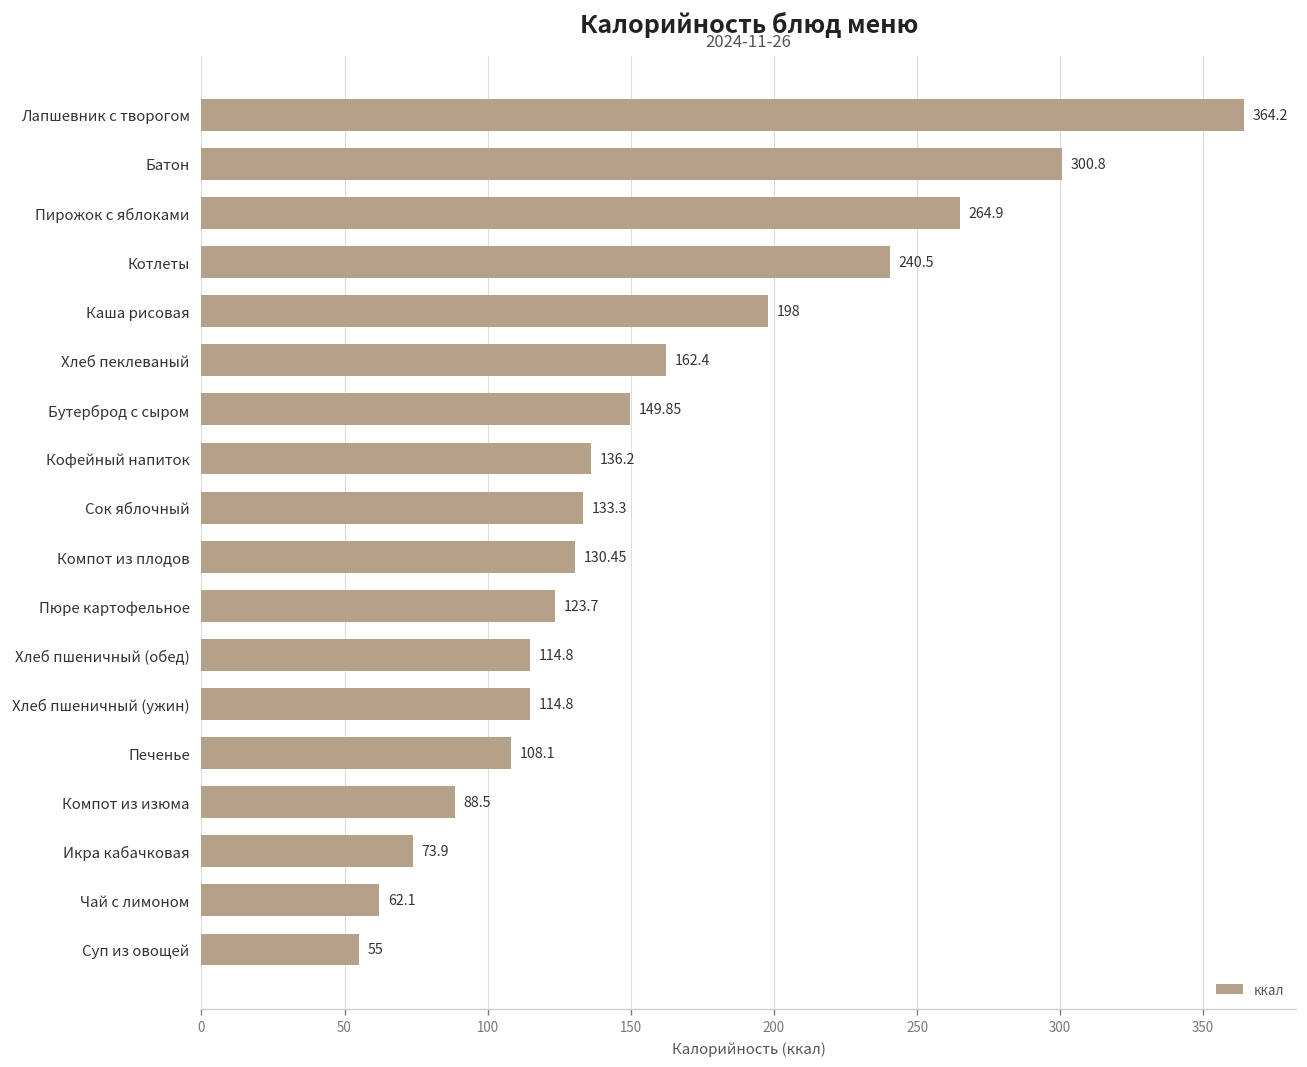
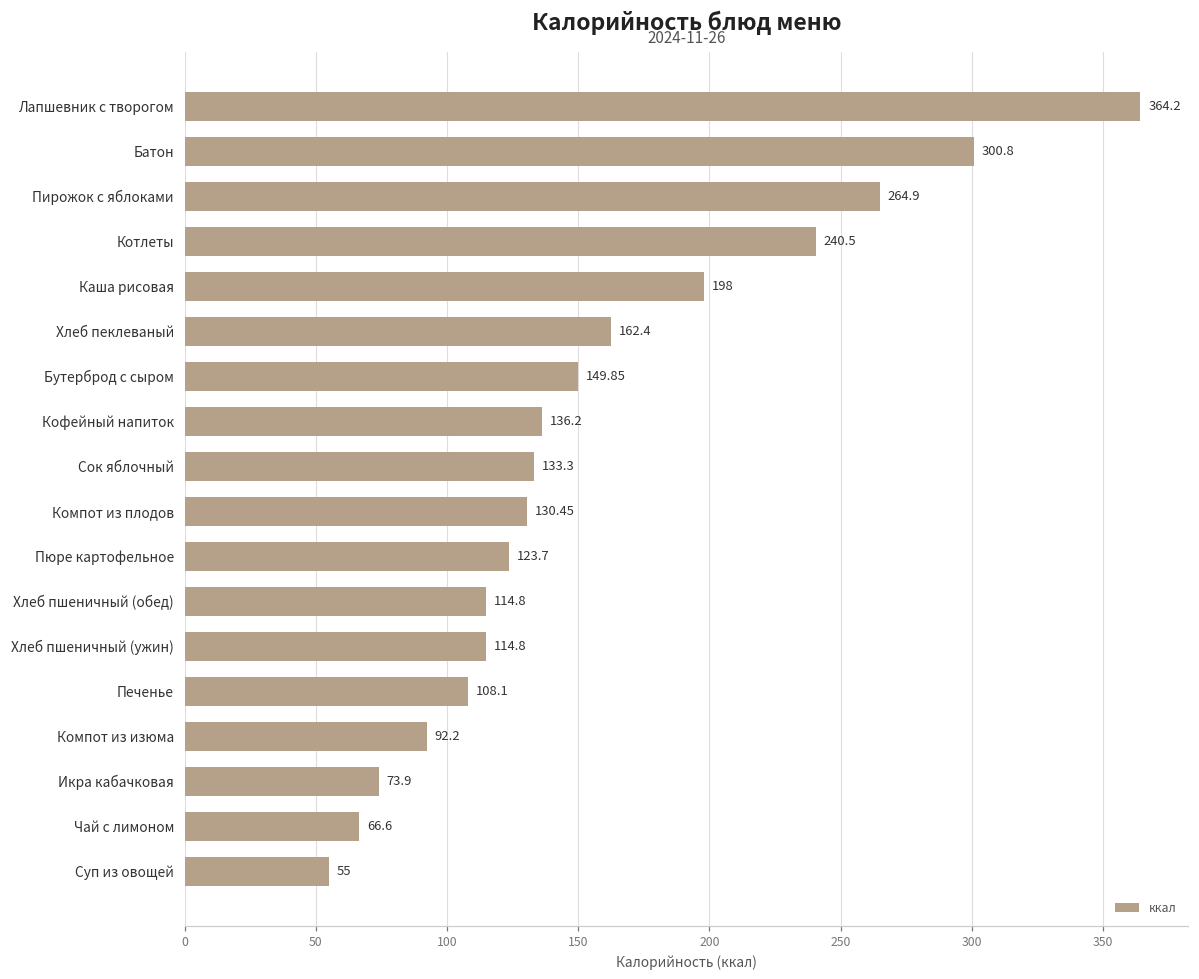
Компот из изюма: 88.5 -> 92.2
Чай с лимоном: 62.1 -> 66.6
